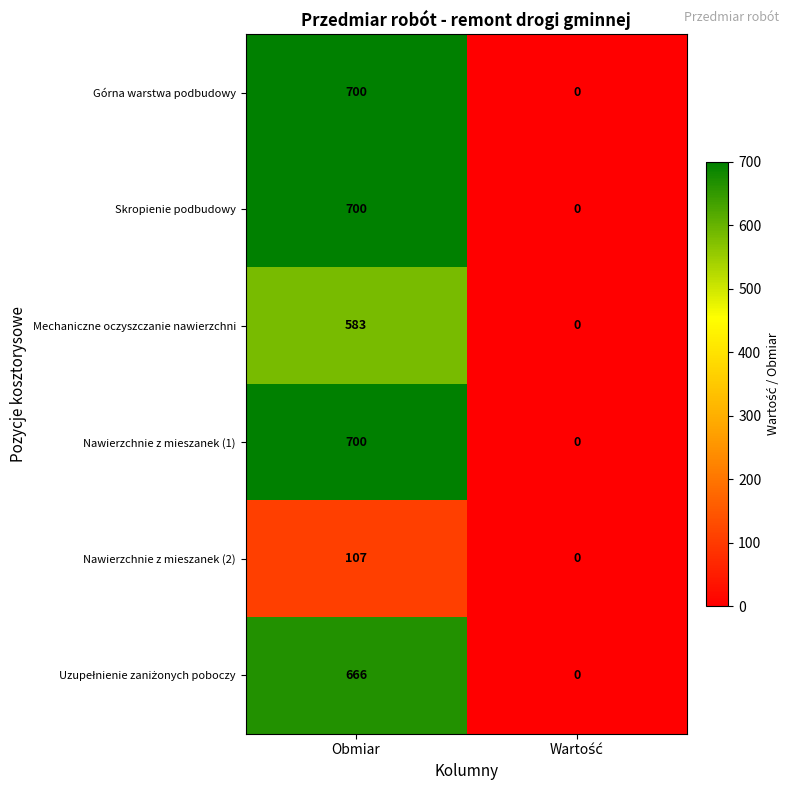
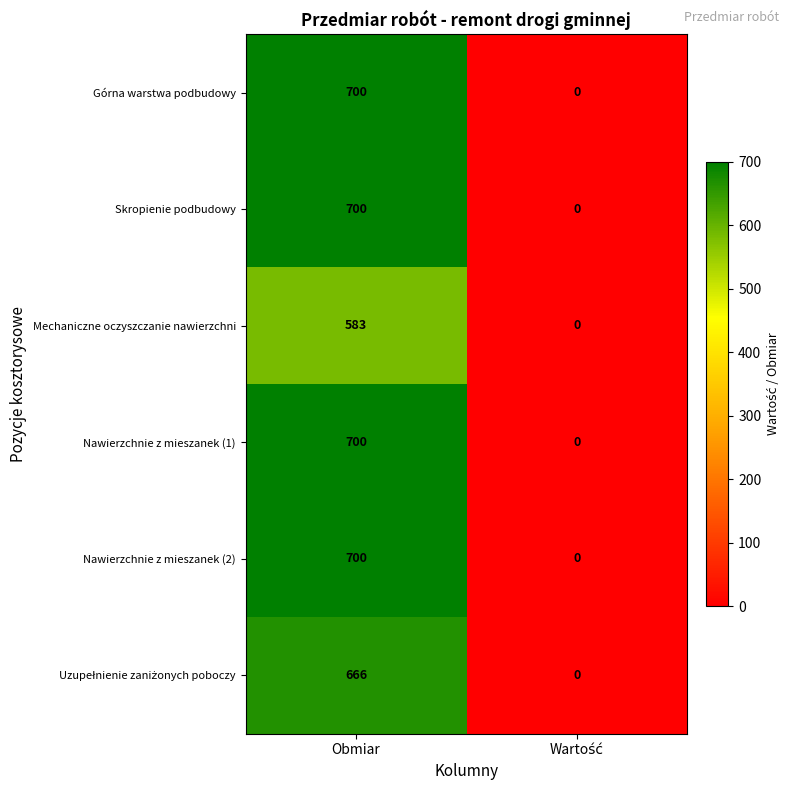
Nawierzchnie z mieszanek (2), Obmiar: 107 -> 700
